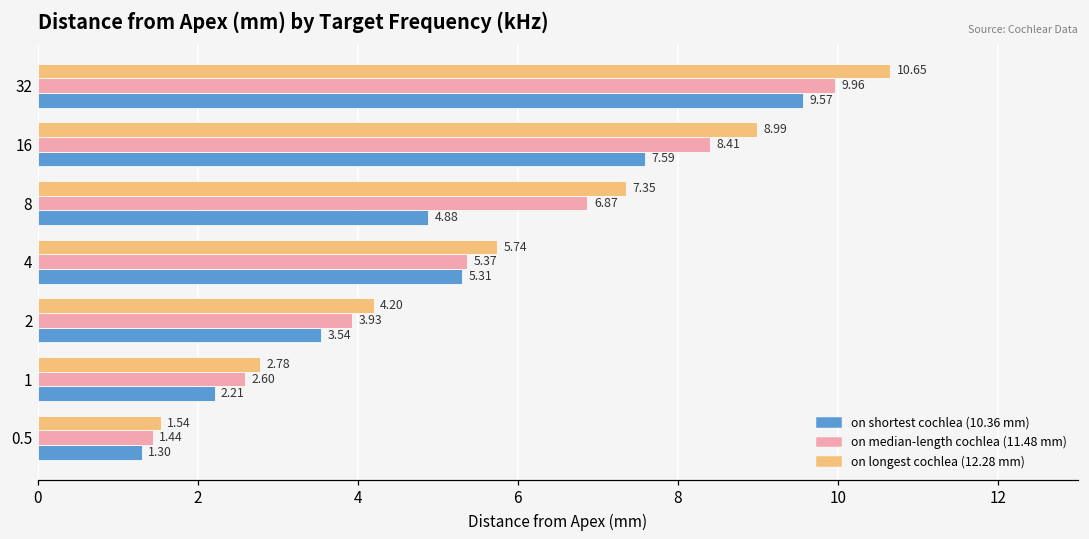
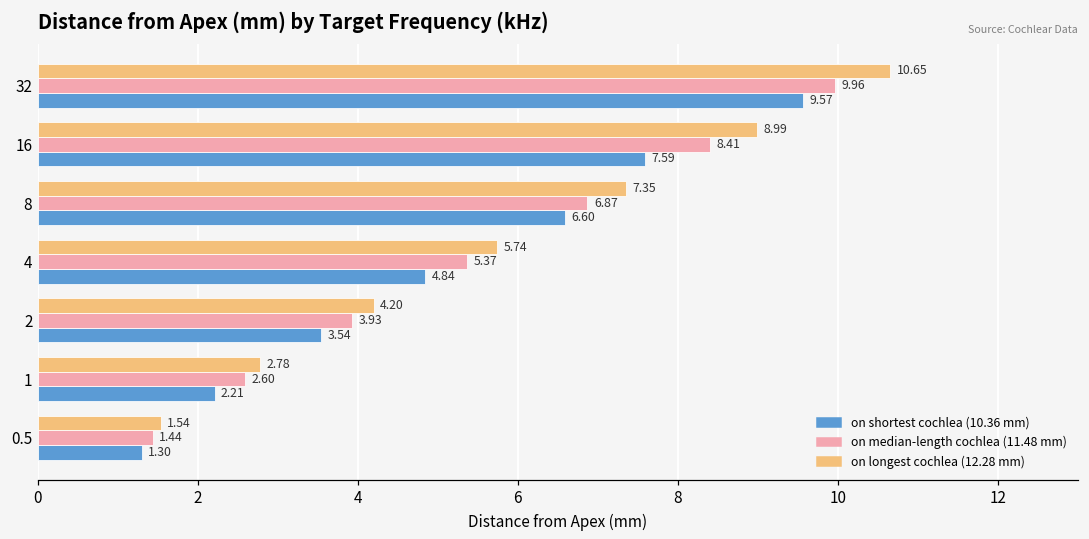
on shortest cochlea (10.36 mm), 8: 4.88 -> 6.60
on shortest cochlea (10.36 mm), 4: 5.31 -> 4.84
